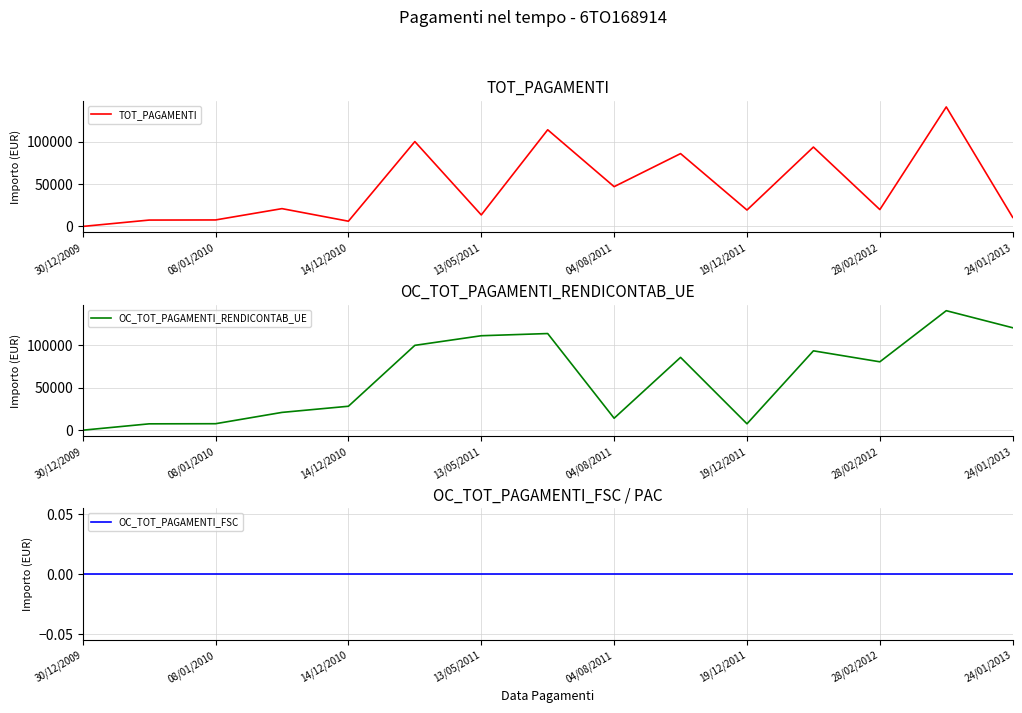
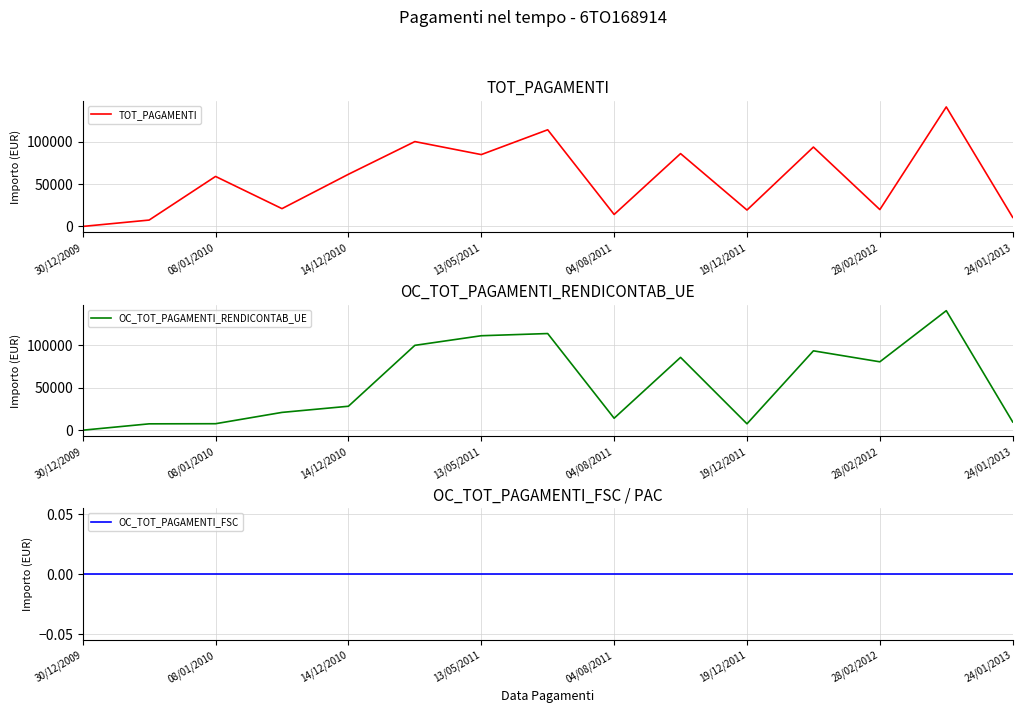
TOT_PAGAMENTI, 08/01/2010: 10000 -> 60000
TOT_PAGAMENTI, 14/12/2010: 10000 -> 60000
TOT_PAGAMENTI, 13/05/2011: 10000 -> 80000
TOT_PAGAMENTI, 04/08/2011: 50000 -> 10000
OC_TOT_PAGAMENTI_RENDICONTAB_UE, 24/01/2013: 120000 -> 10000
